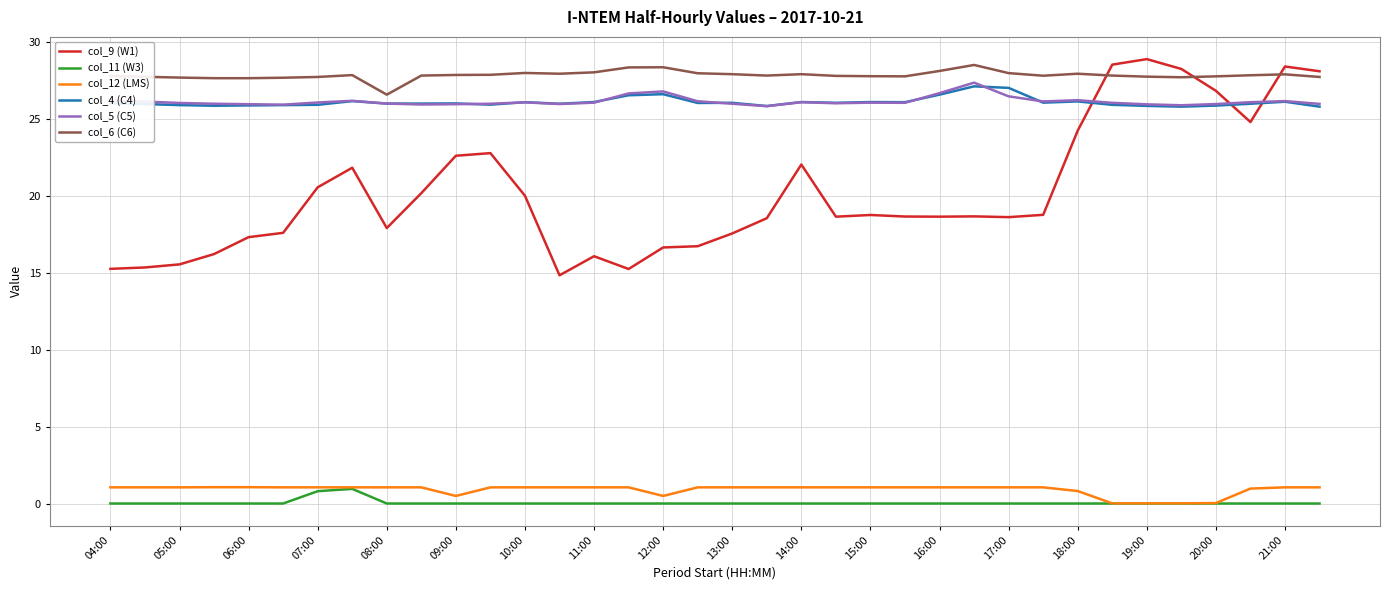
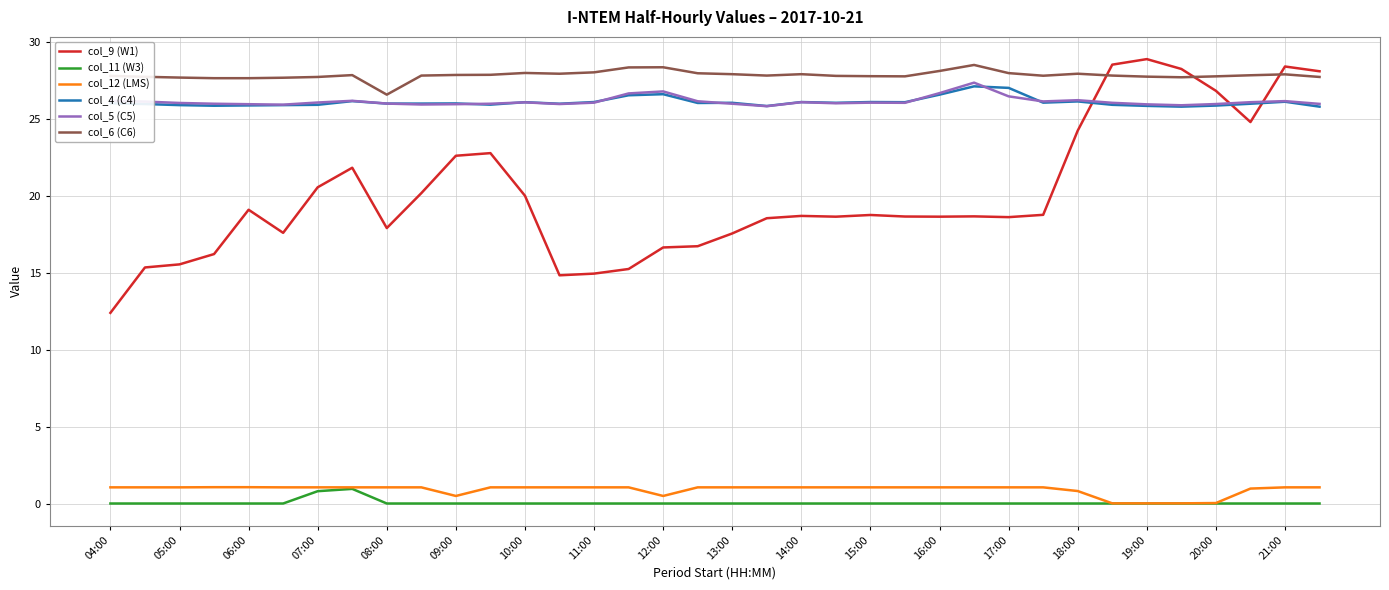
col_9 (W1), 04:00: 15.3 -> 12.4
col_9 (W1), 06:00: 17.3 -> 19.1
col_9 (W1), 11:00: 16.1 -> 14.9
col_9 (W1), 14:00: 22.0 -> 18.7
